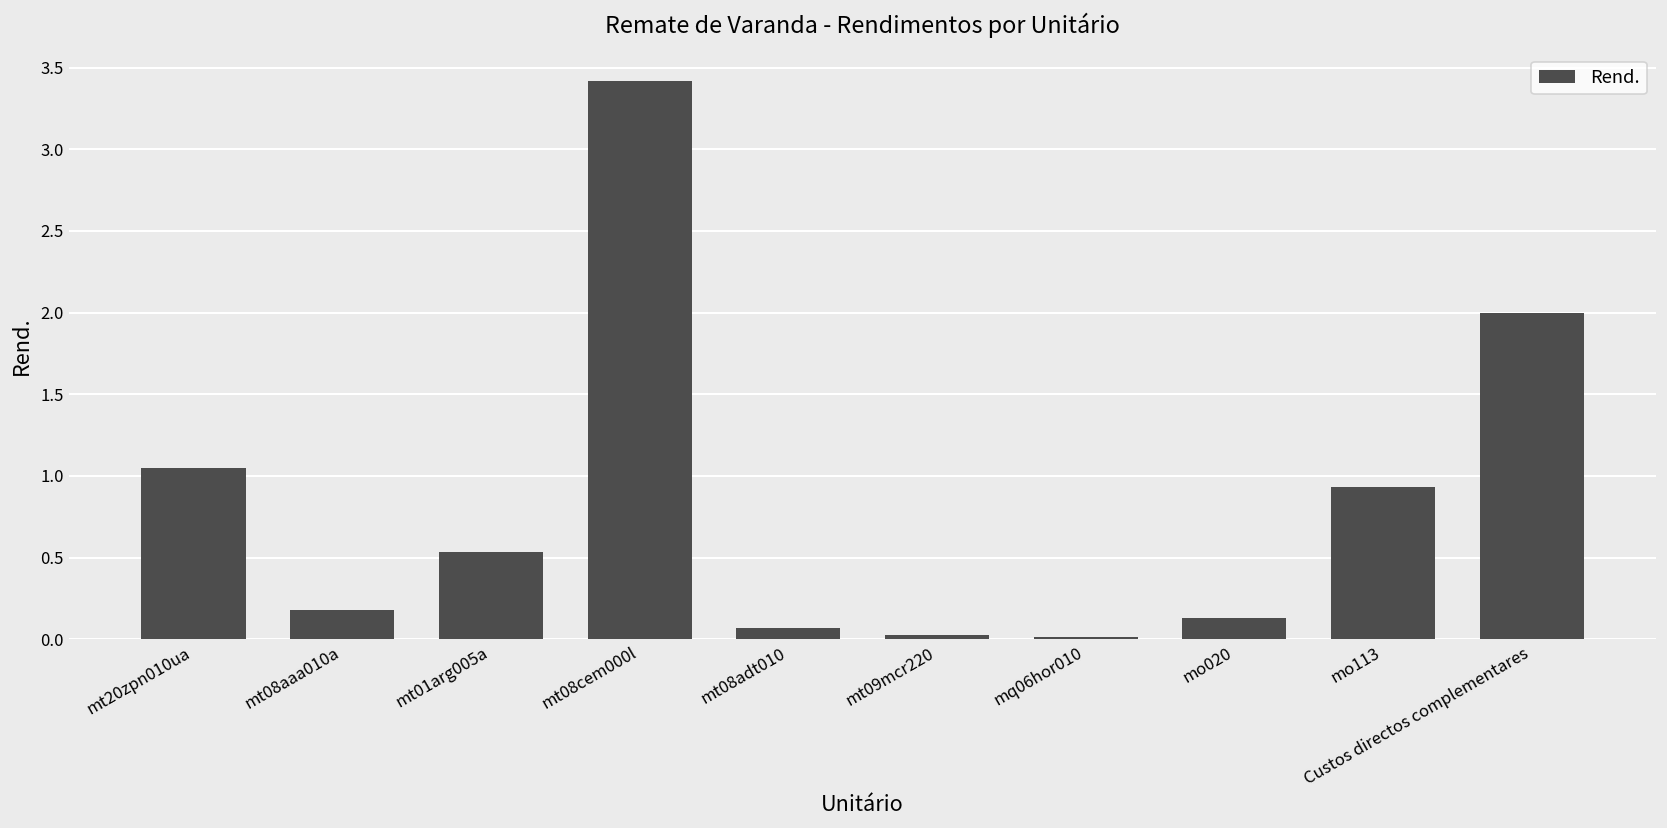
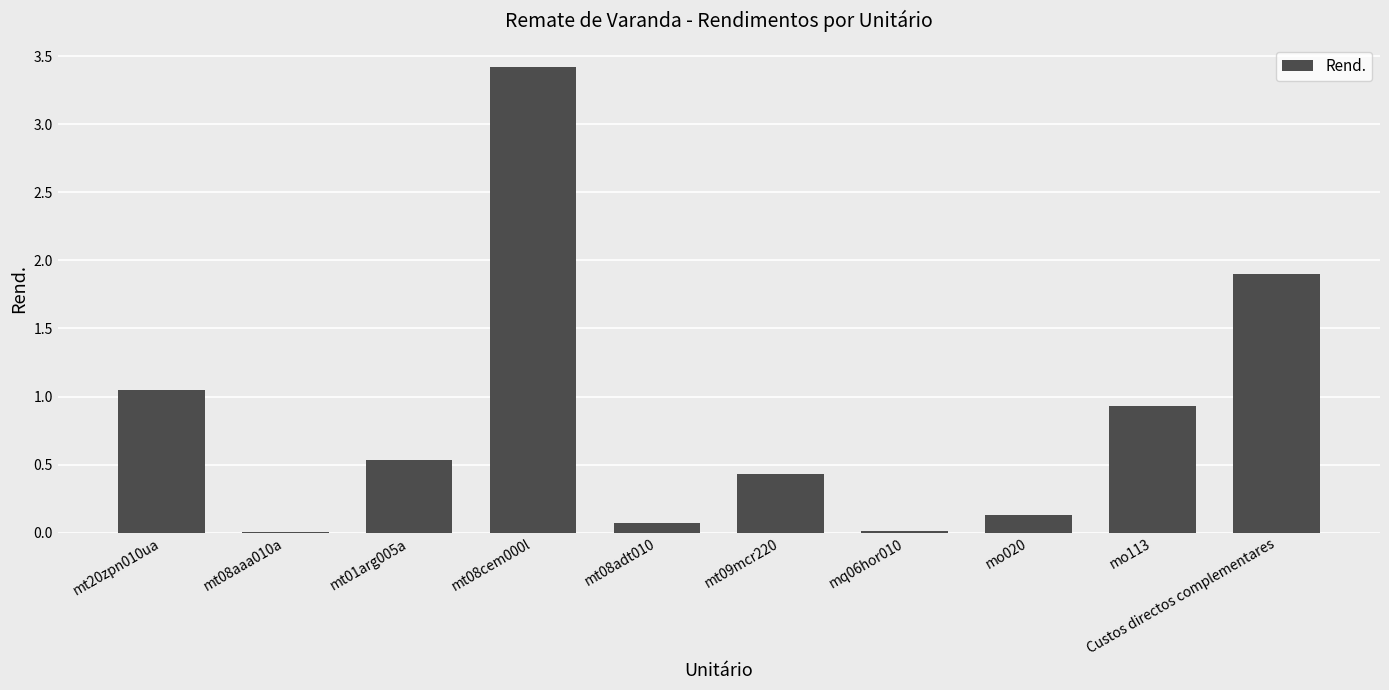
mt08aaa010a: 0.18 -> 0.01
mt09mcr220: 0.03 -> 0.43
Custos directos complementares: 2.0 -> 1.9
